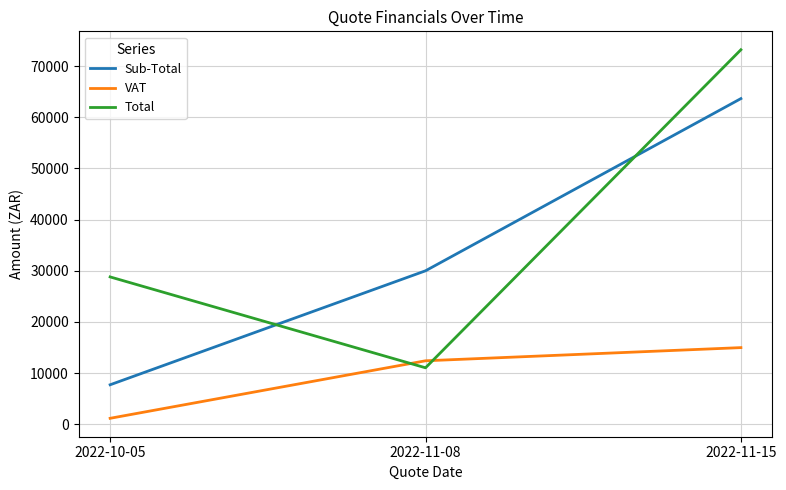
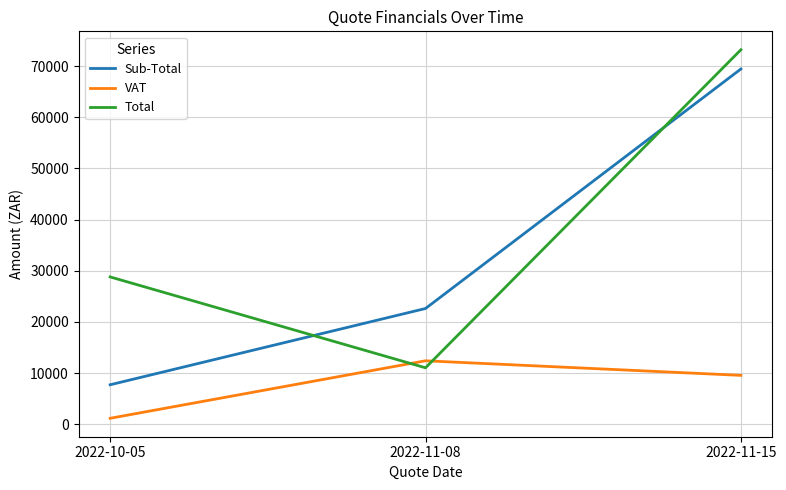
Sub-Total, 2022-11-08: 30000 -> 23000
Sub-Total, 2022-11-15: 64000 -> 69000
VAT, 2022-11-15: 15000 -> 10000
